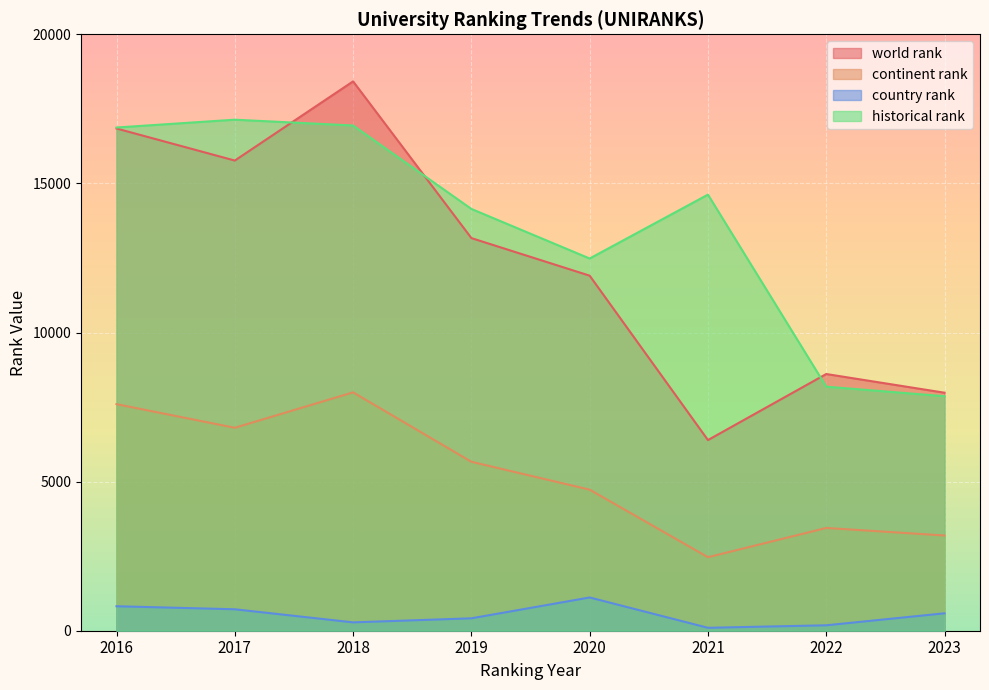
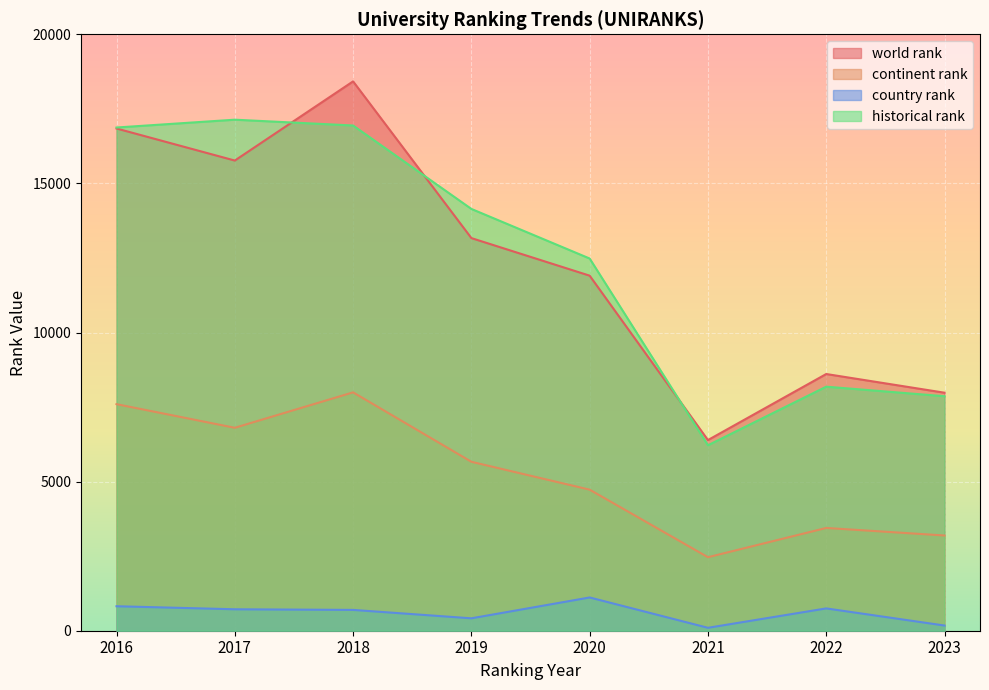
country rank, 2018: 300 -> 700
historical rank, 2021: 14600 -> 6200
country rank, 2022: 200 -> 700
country rank, 2023: 600 -> 200
